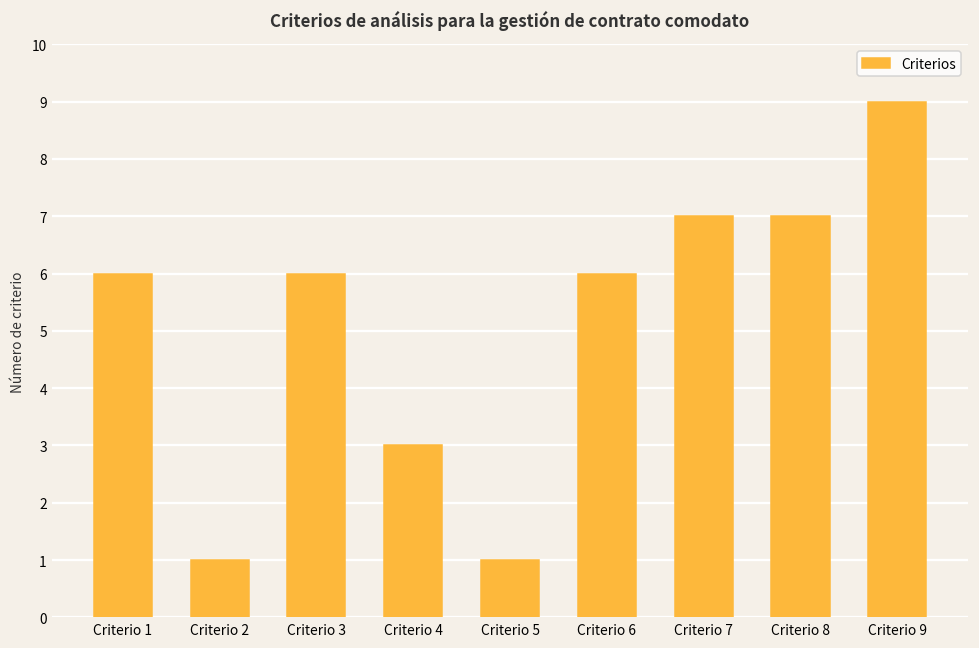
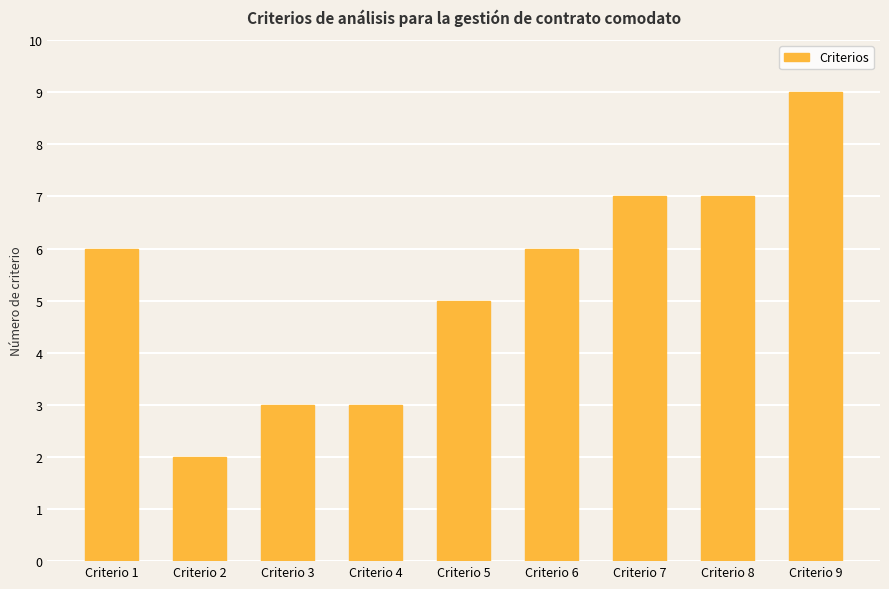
Criterio 2: 1 -> 2
Criterio 3: 6 -> 3
Criterio 5: 1 -> 5
